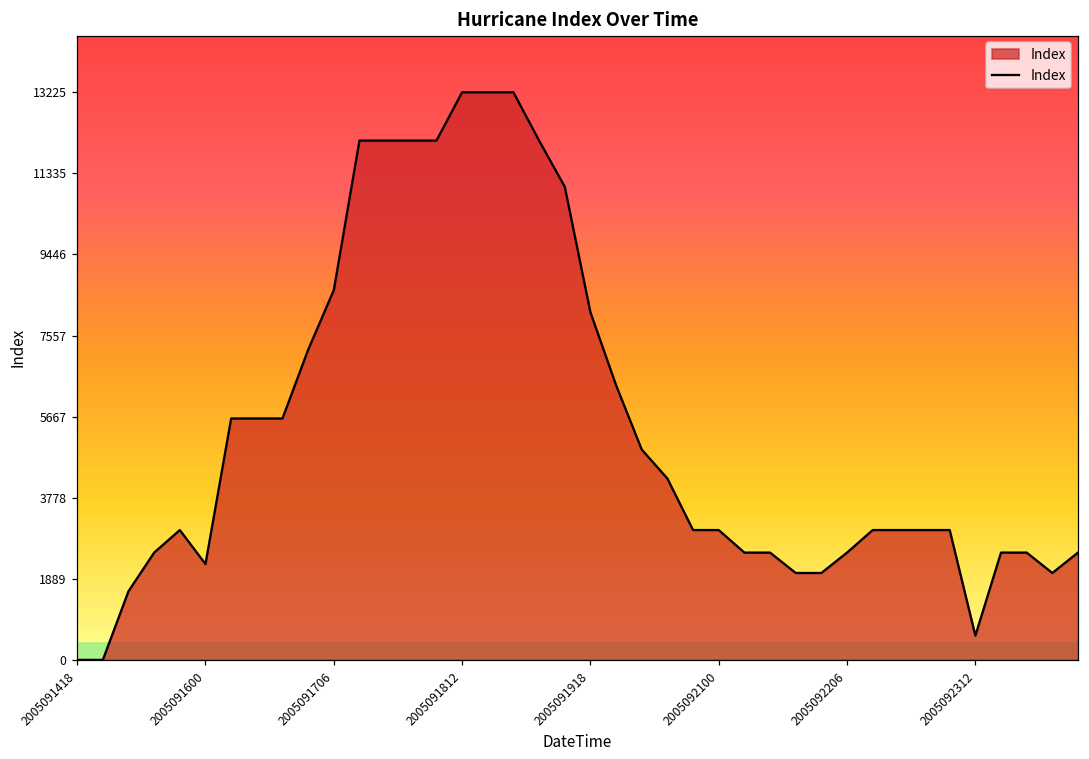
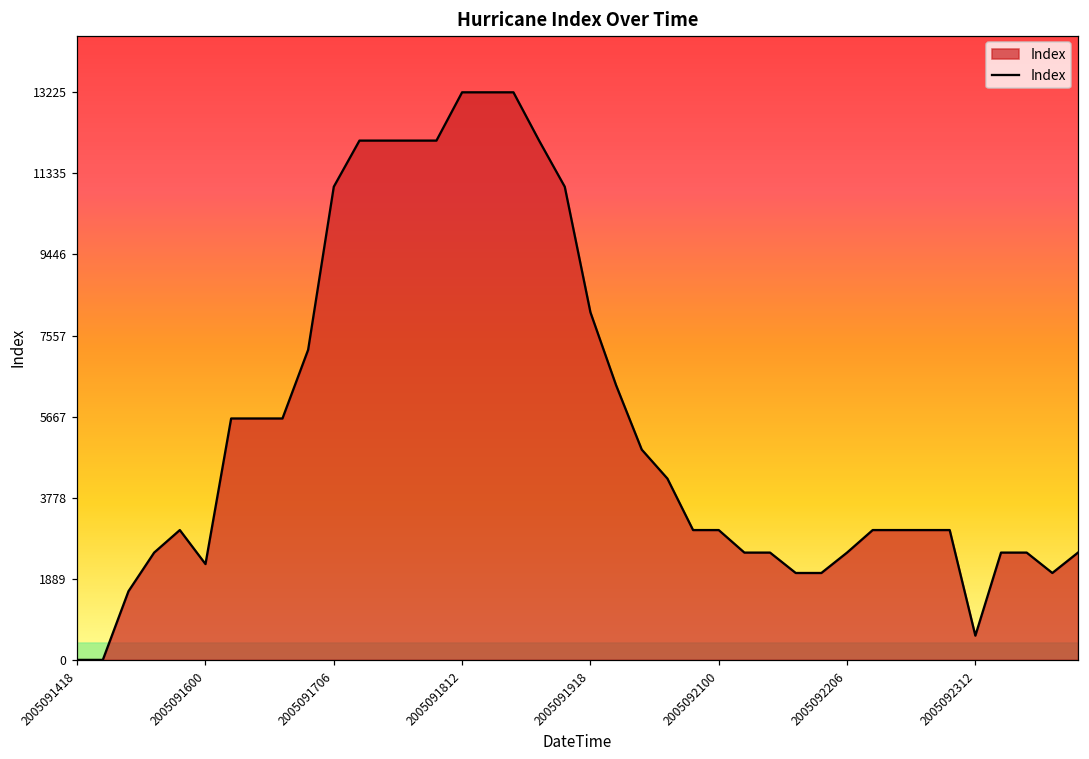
2005091706: 8600 -> 11000
